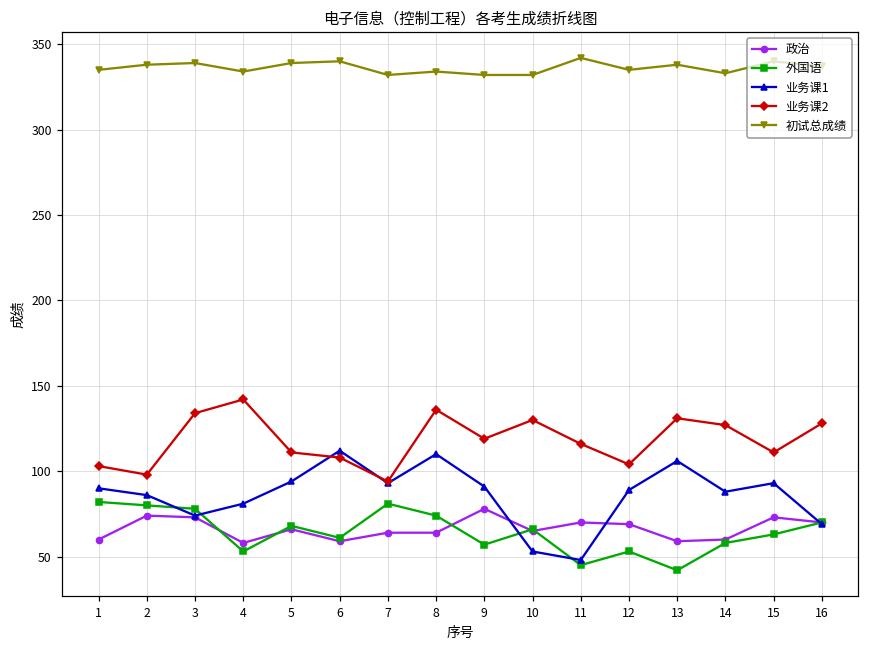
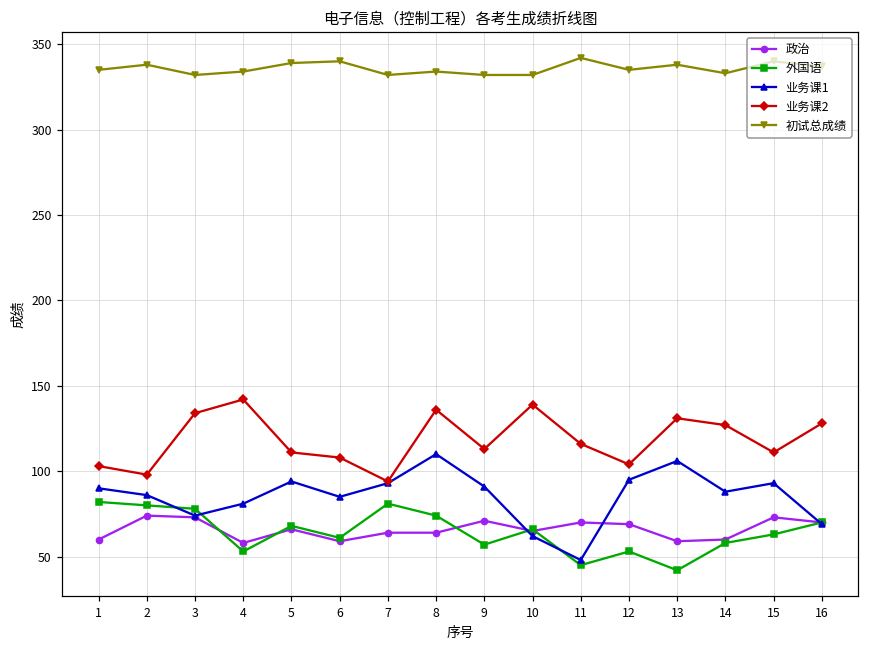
初试总成绩, 3: 339 -> 332
业务课1, 6: 112 -> 85
政治, 9: 78 -> 71
业务课2, 9: 119 -> 113
业务课1, 10: 53 -> 62
业务课2, 10: 130 -> 139
业务课1, 12: 89 -> 95
